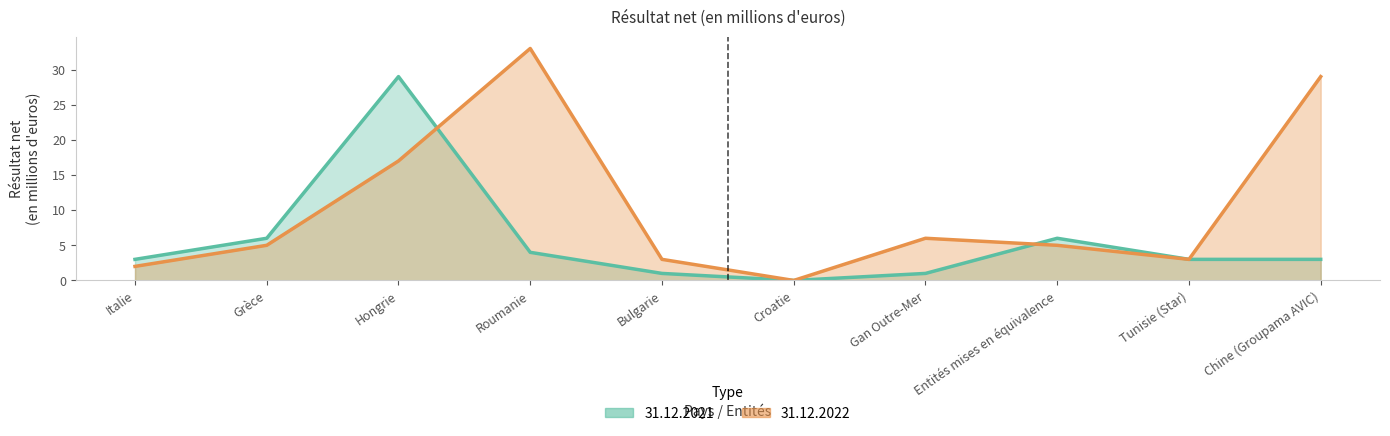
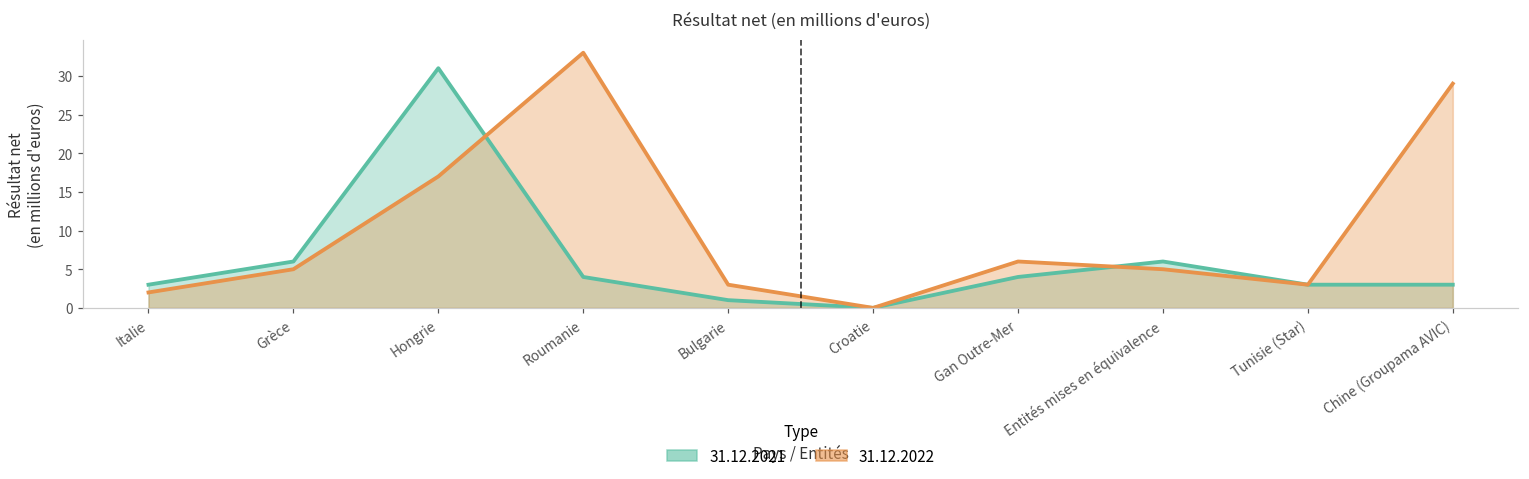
31.12.2021, Hongrie: 29 -> 31
31.12.2021, Gan Outre-Mer: 1 -> 4
